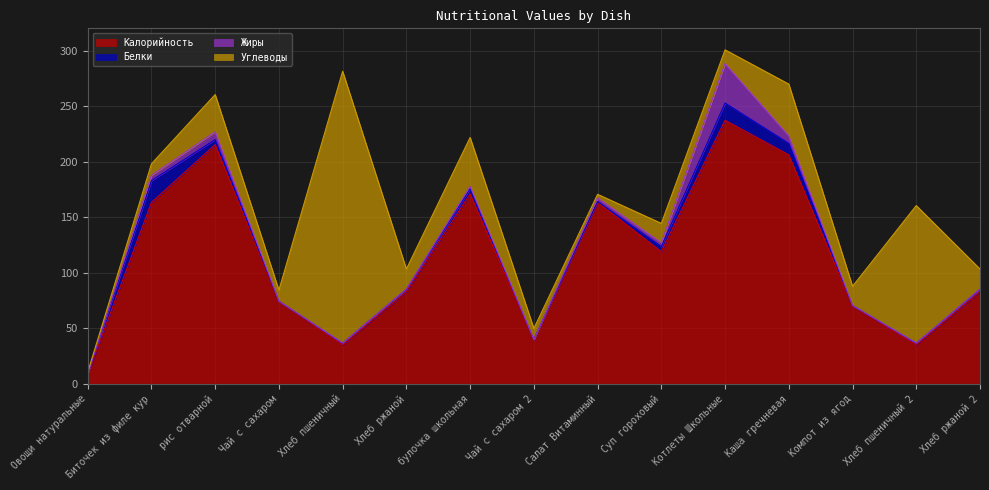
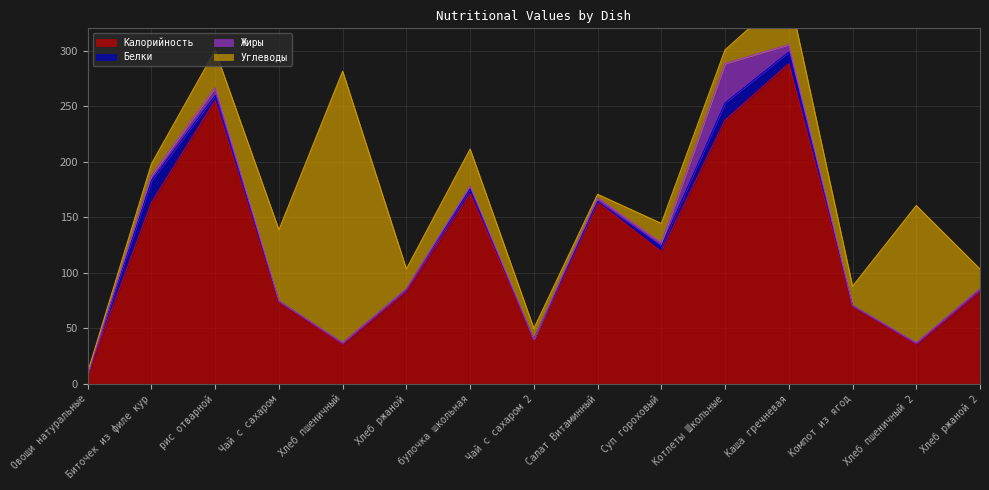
Калорийность, рис отварной: 215 -> 255
Углеводы, Чай с сахаром: 10 -> 64
Углеводы, булочка школьная: 44 -> 34
Калорийность, Каша гречневая: 206 -> 288
